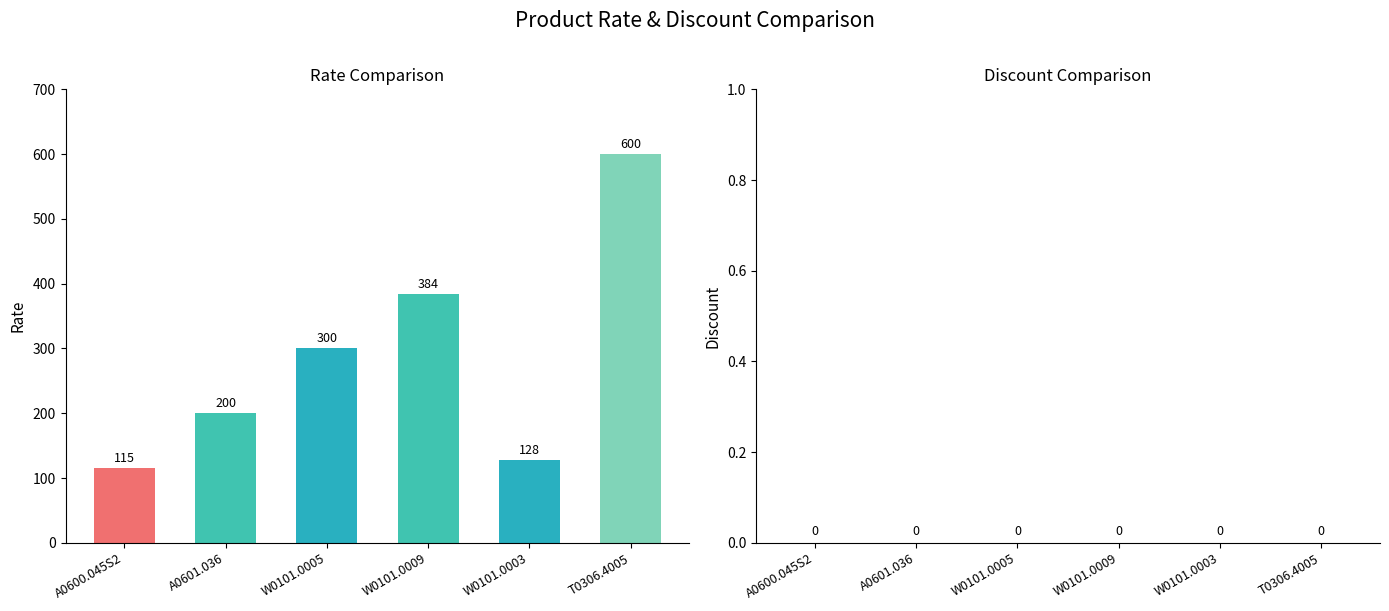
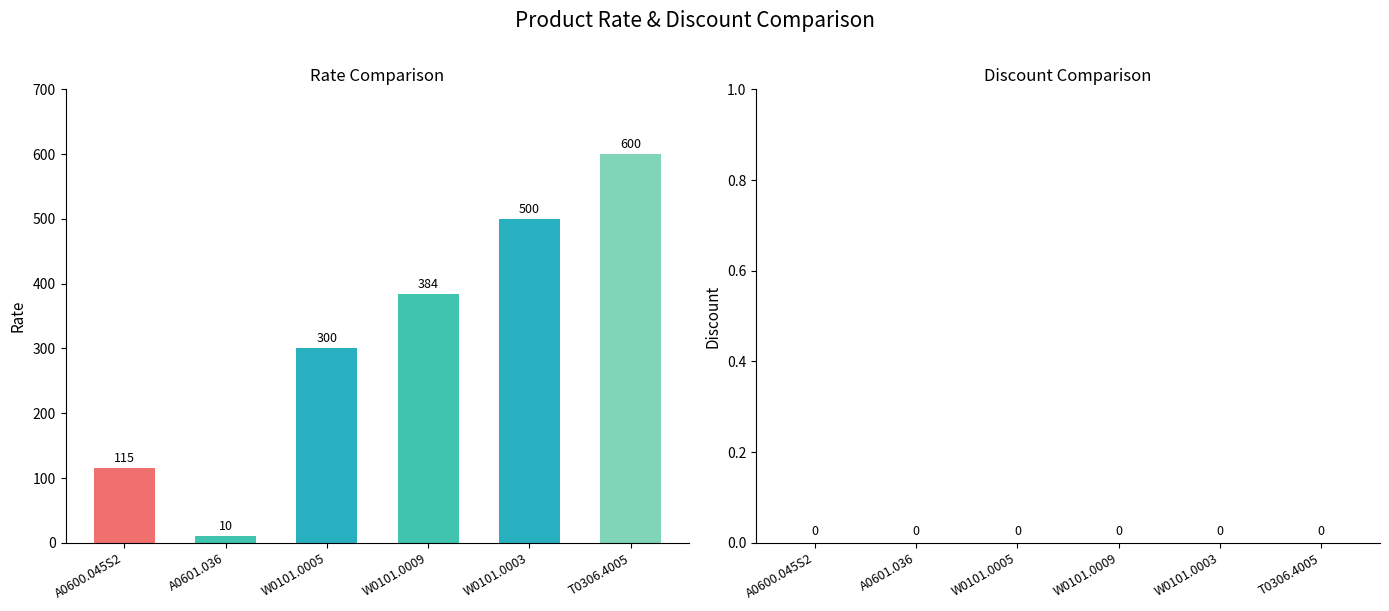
Rate Comparison, A0601.036: 200 -> 10
Rate Comparison, W0101.0003: 128 -> 500
